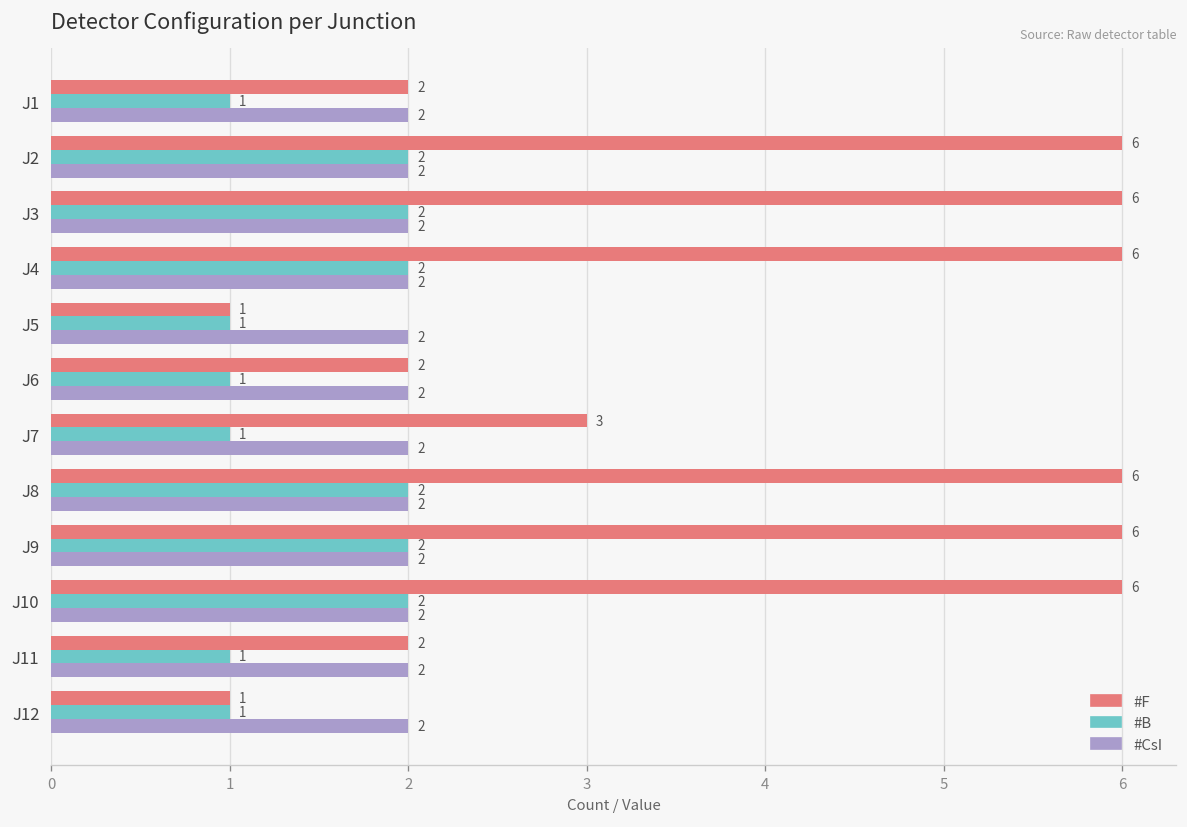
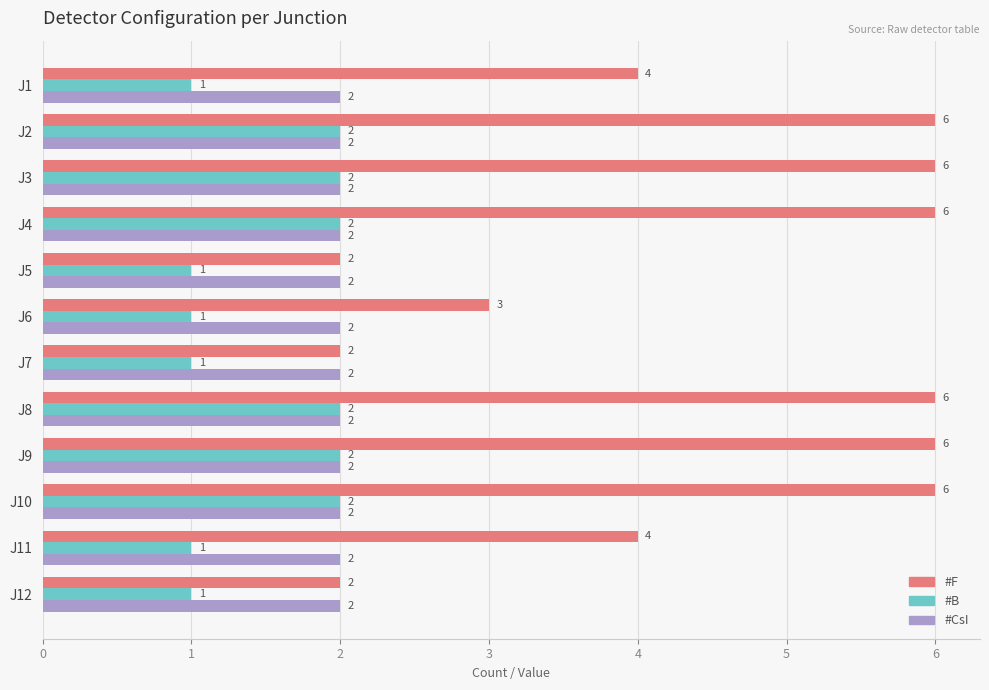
#F, J1: 2 -> 4
#F, J5: 1 -> 2
#F, J6: 2 -> 3
#F, J7: 3 -> 2
#F, J11: 2 -> 4
#F, J12: 1 -> 2
